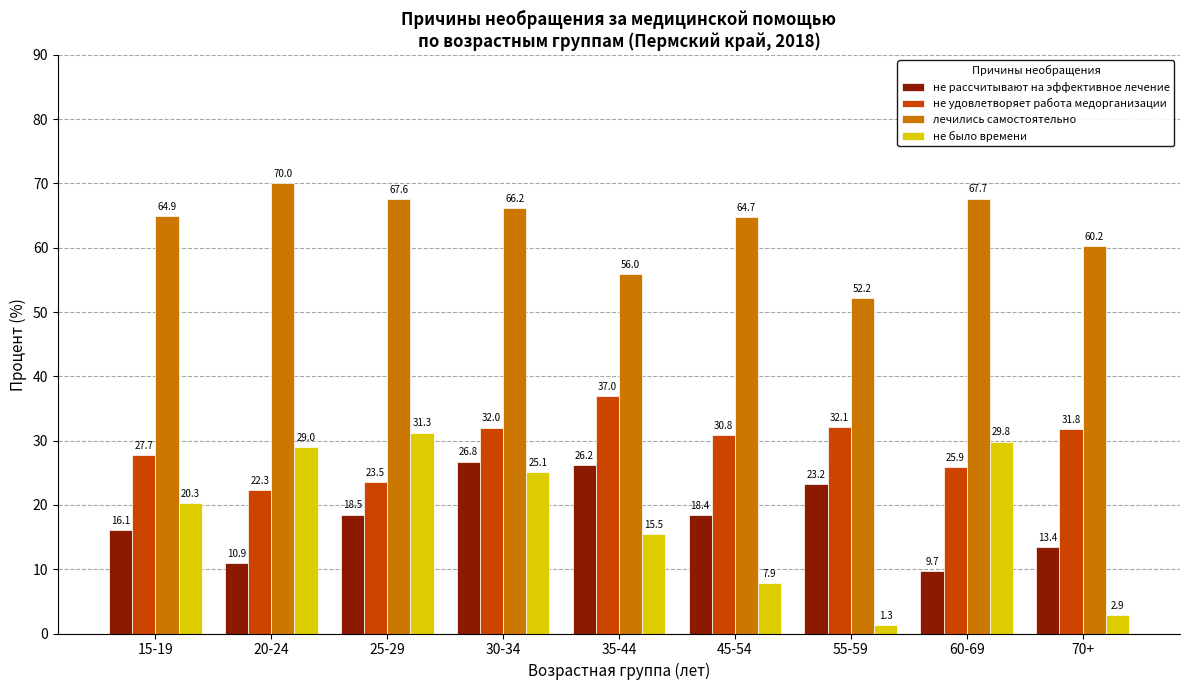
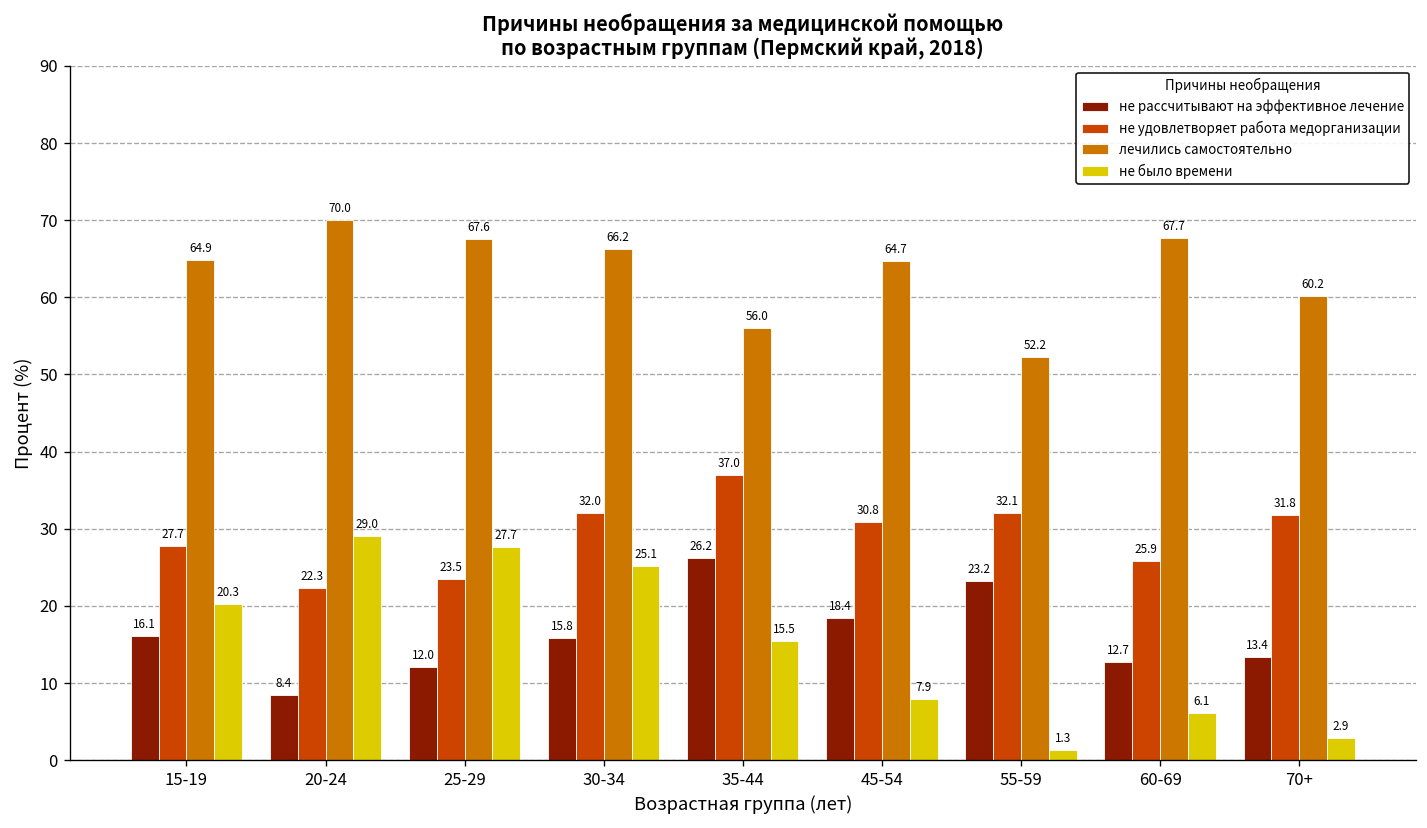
не рассчитывают на эффективное лечение, 20-24: 10.9 -> 8.4
не рассчитывают на эффективное лечение, 25-29: 18.5 -> 12.0
не было времени, 25-29: 31.3 -> 27.7
не рассчитывают на эффективное лечение, 30-34: 26.8 -> 15.8
не рассчитывают на эффективное лечение, 60-69: 9.7 -> 12.7
не было времени, 60-69: 29.8 -> 6.1
